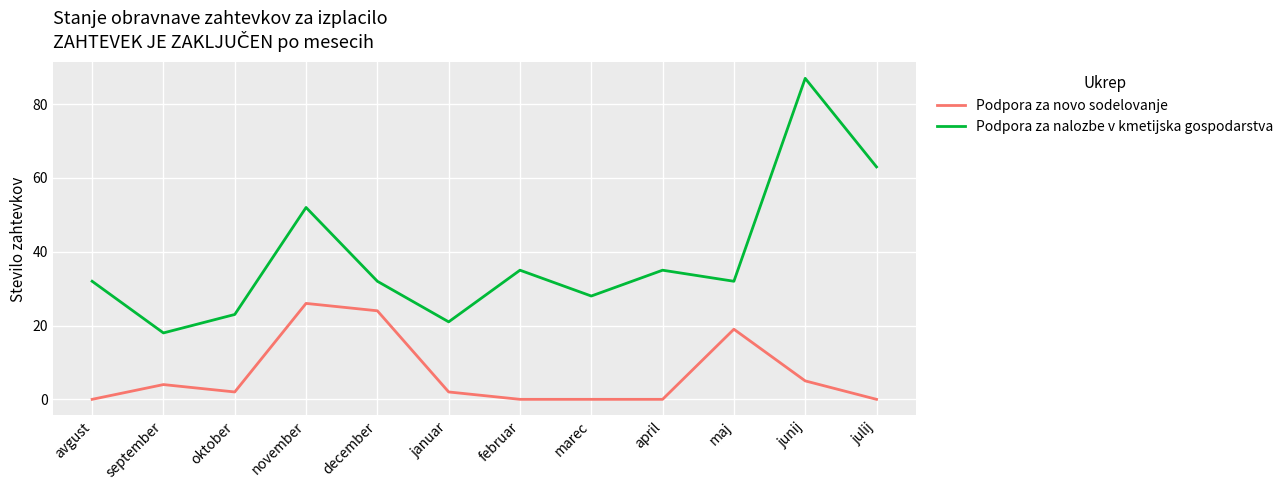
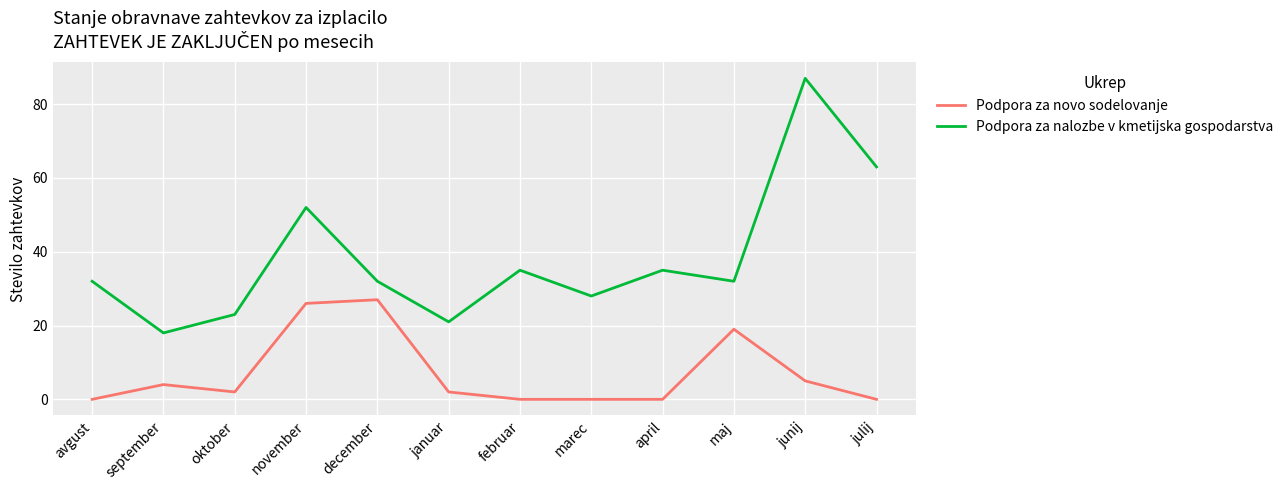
Podpora za novo sodelovanje, december: 24 -> 27
